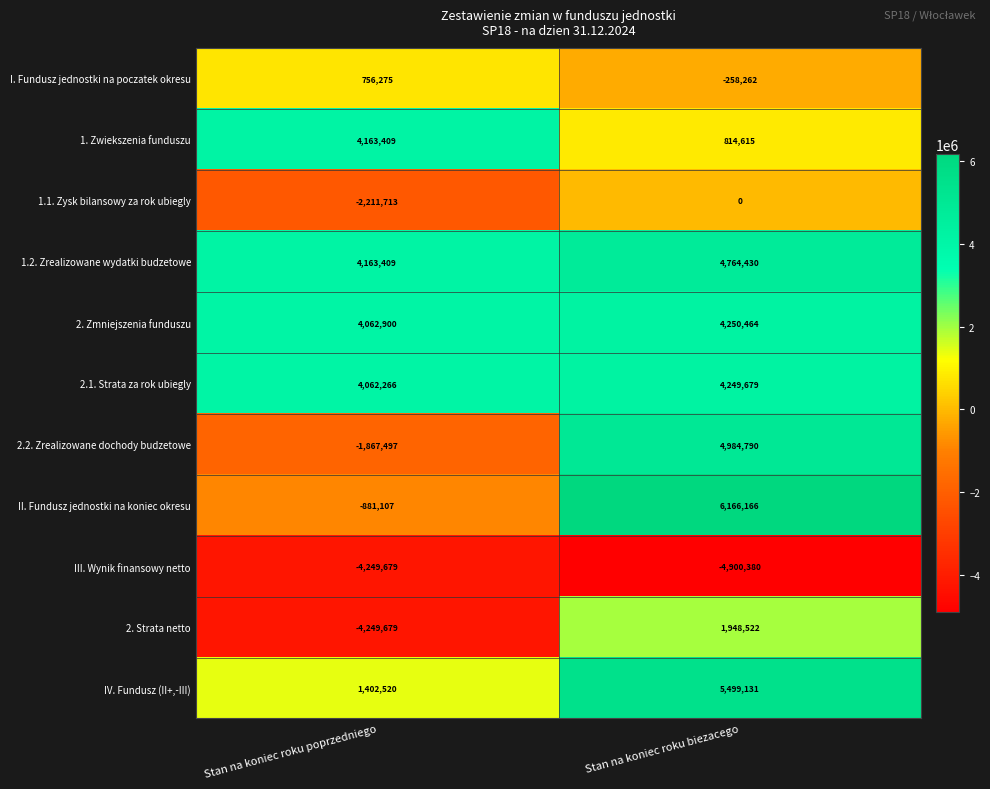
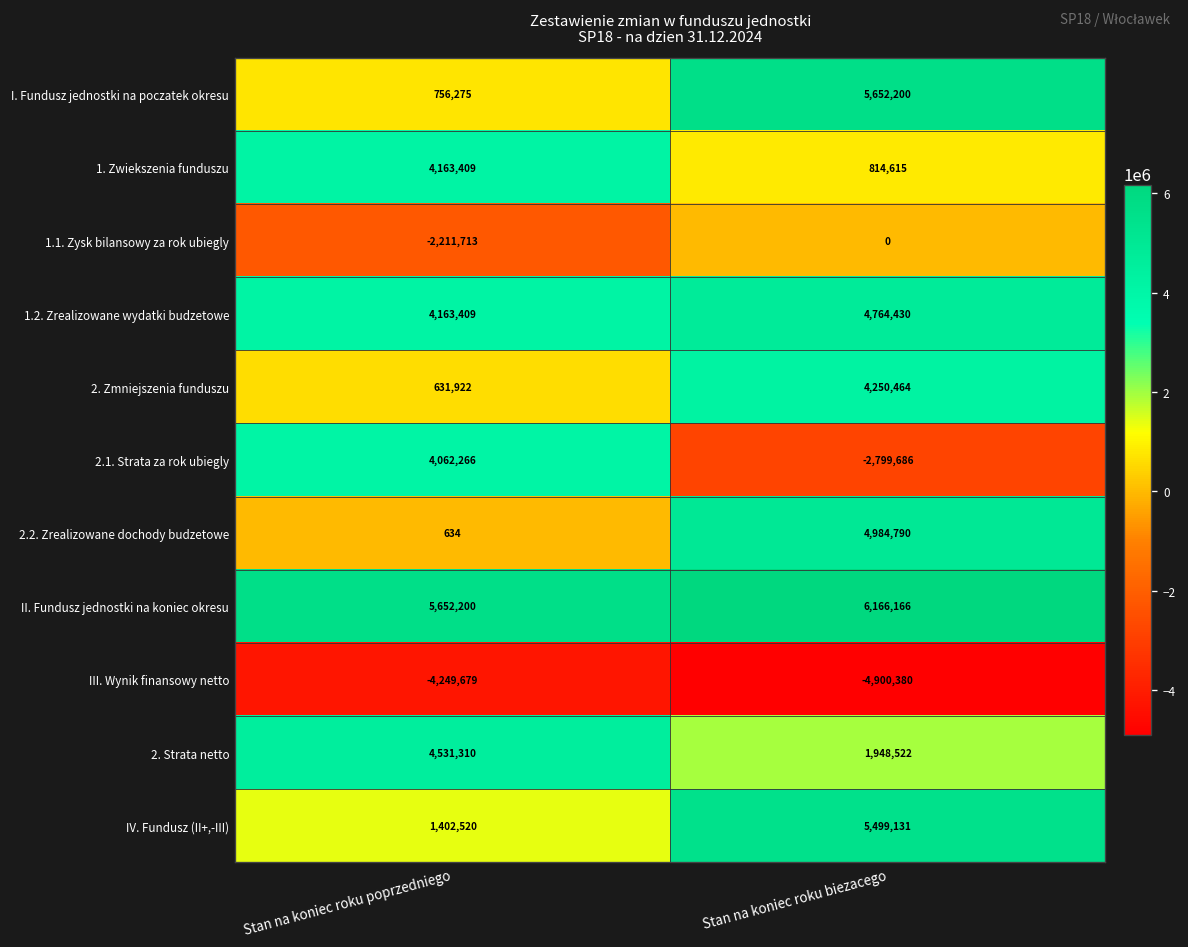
I. Fundusz jednostki na poczatek okresu, Stan na koniec roku biezacego: -258,262 -> 5,652,200
2. Zmniejszenia funduszu, Stan na koniec roku poprzedniego: 4,062,900 -> 631,922
2.1. Strata za rok ubiegly, Stan na koniec roku biezacego: 4,249,679 -> -2,799,686
2.2. Zrealizowane dochody budzetowe, Stan na koniec roku poprzedniego: -1,867,497 -> 634
II. Fundusz jednostki na koniec okresu, Stan na koniec roku poprzedniego: -881,107 -> 5,652,200
2. Strata netto, Stan na koniec roku poprzedniego: -4,249,679 -> 4,531,310
